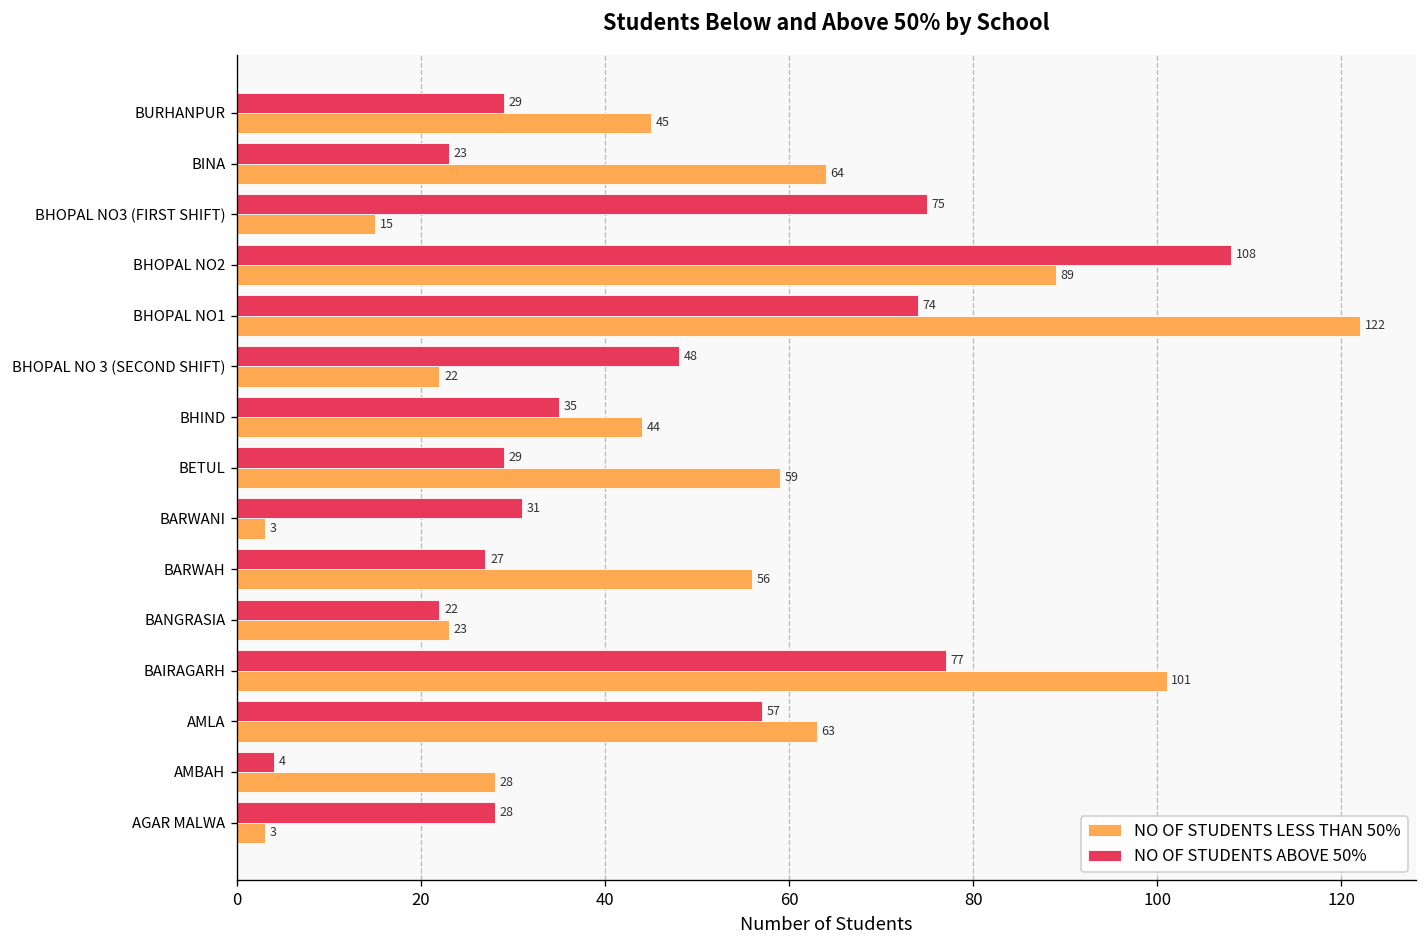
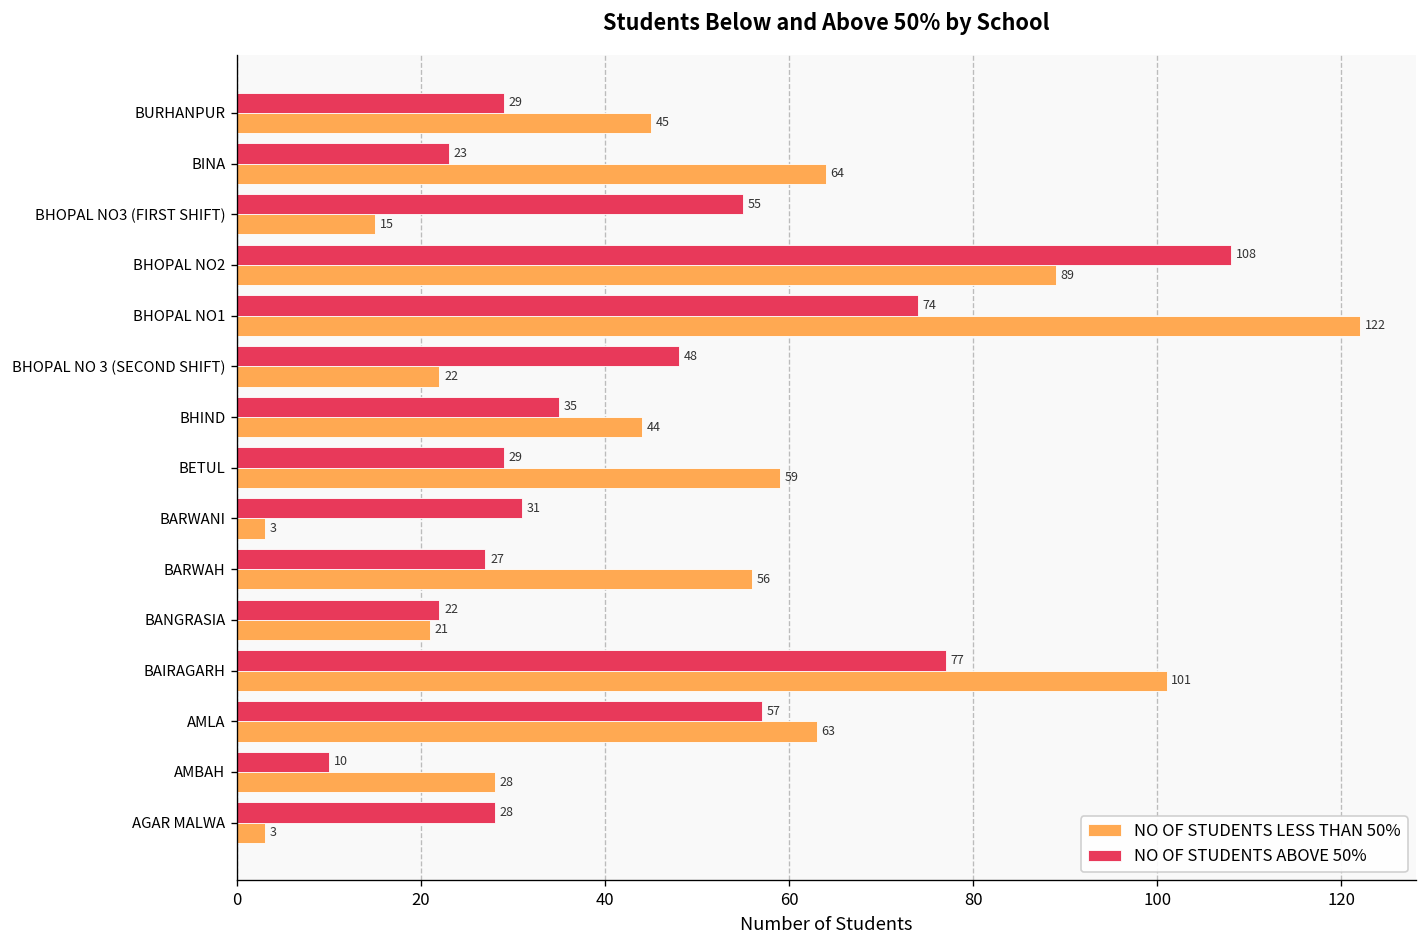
NO OF STUDENTS ABOVE 50%, BHOPAL NO3 (FIRST SHIFT): 75 -> 55
NO OF STUDENTS LESS THAN 50%, BANGRASIA: 23 -> 21
NO OF STUDENTS ABOVE 50%, AMBAH: 4 -> 10
